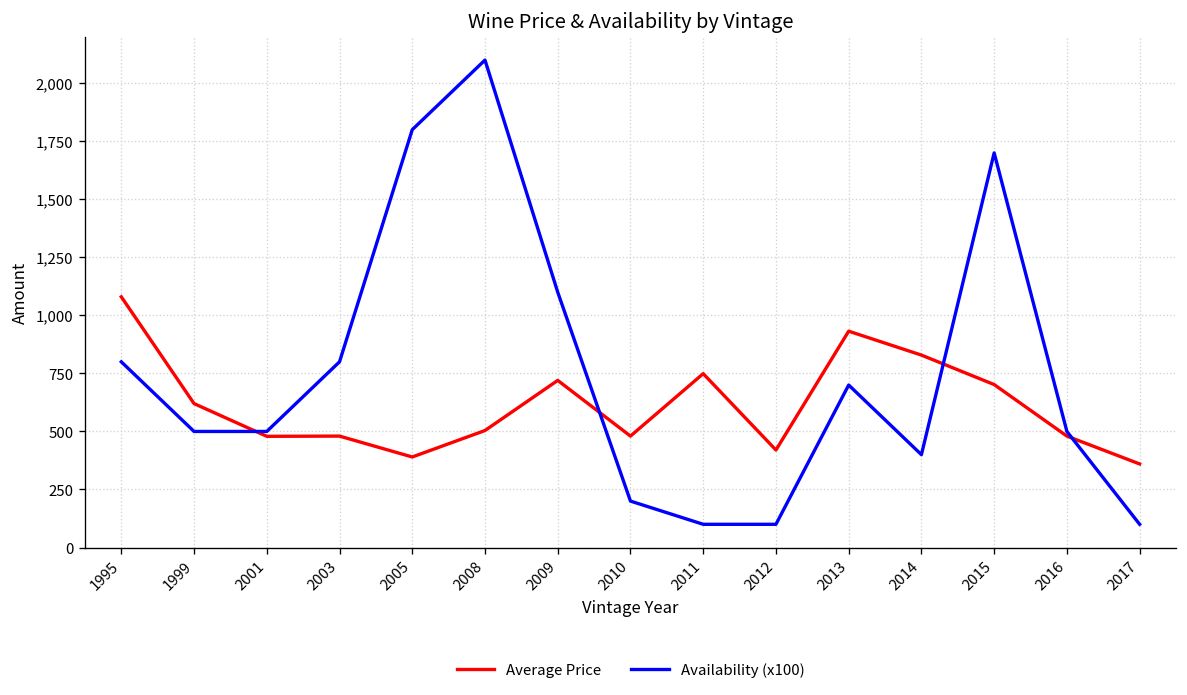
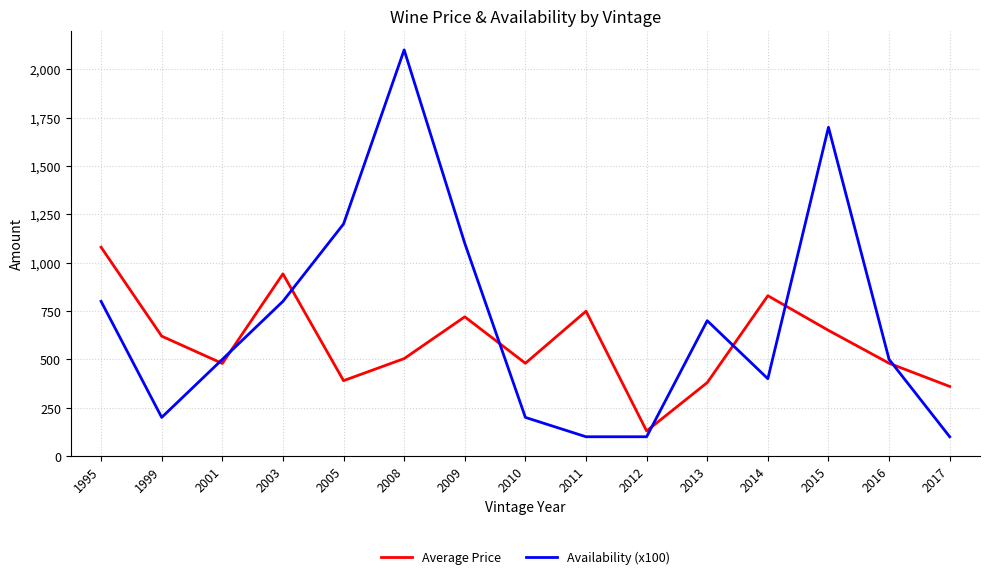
Availability (x100), 1999: 500 -> 200
Average Price, 2003: 480 -> 940
Availability (x100), 2005: 1,800 -> 1,200
Average Price, 2012: 420 -> 130
Average Price, 2013: 930 -> 380
Average Price, 2015: 700 -> 650
